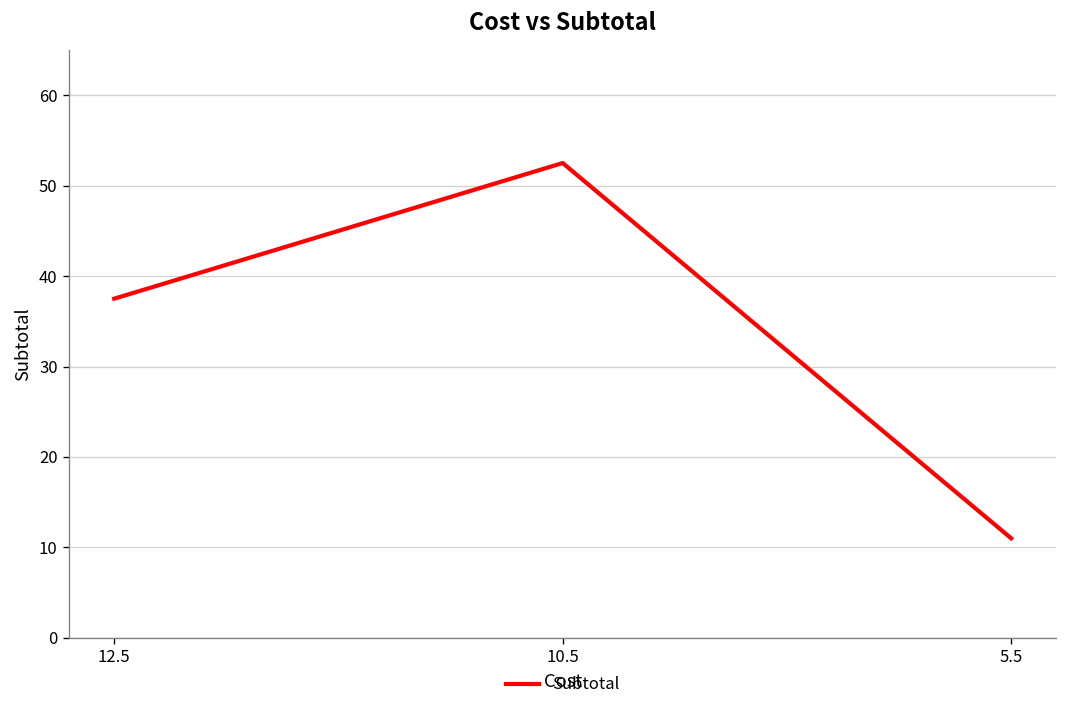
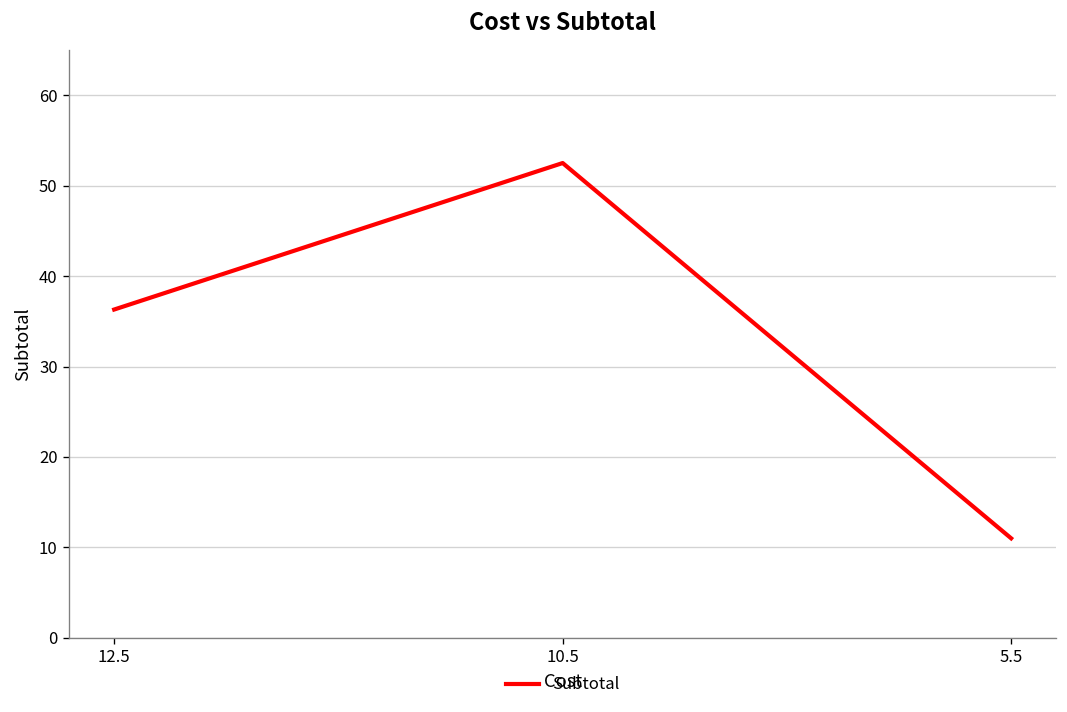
12.5: 38 -> 36
